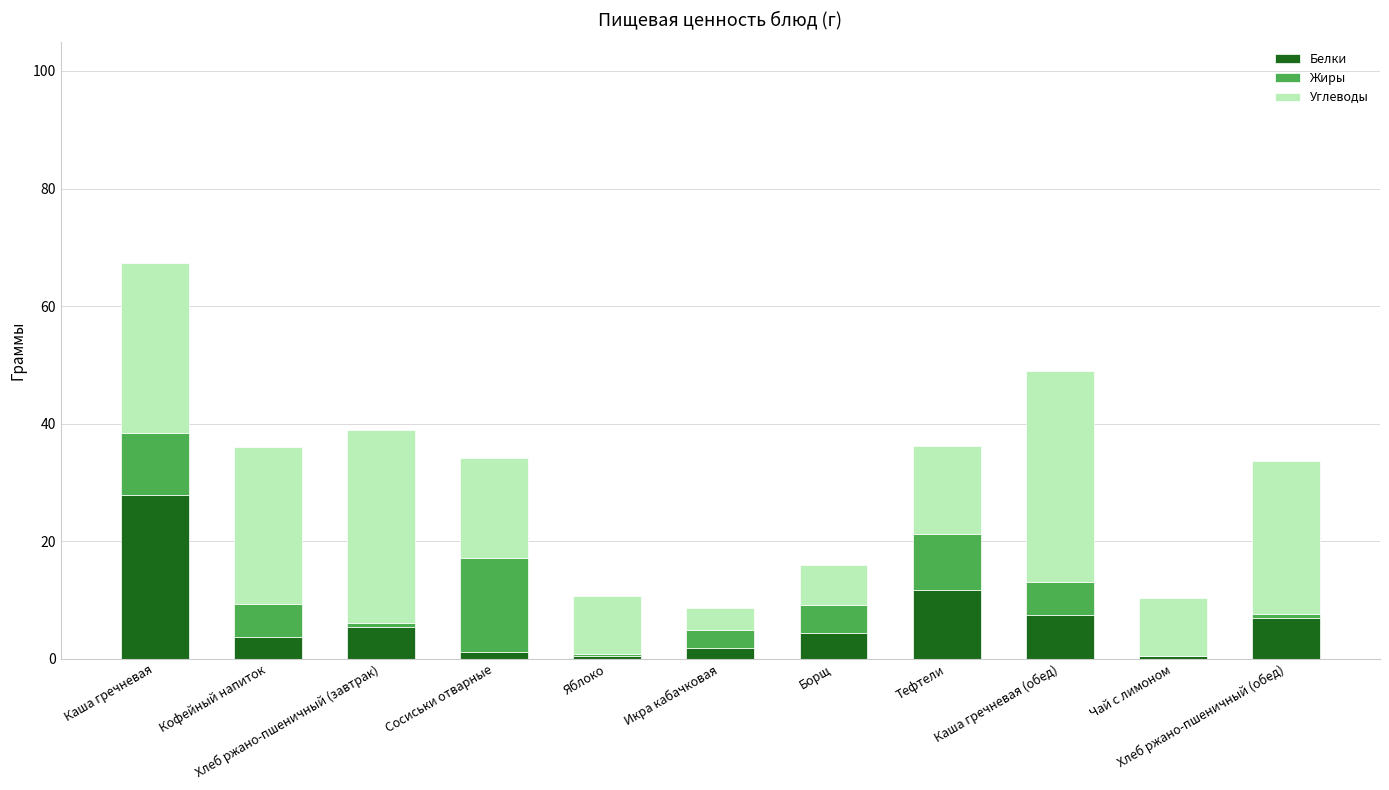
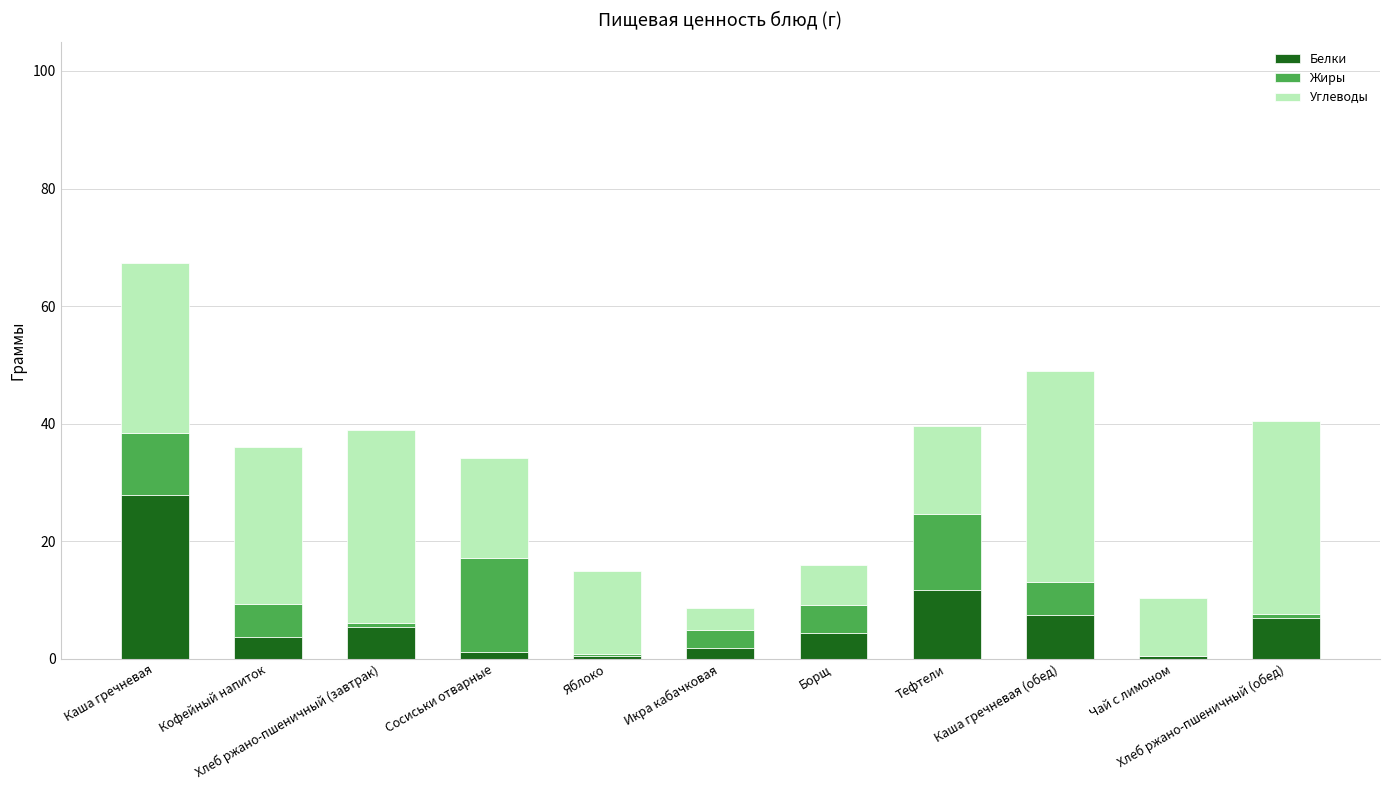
Углеводы, Яблоко: 10 -> 14
Жиры, Тефтели: 10 -> 13
Углеводы, Хлеб ржано-пшеничный (обед): 26 -> 33
